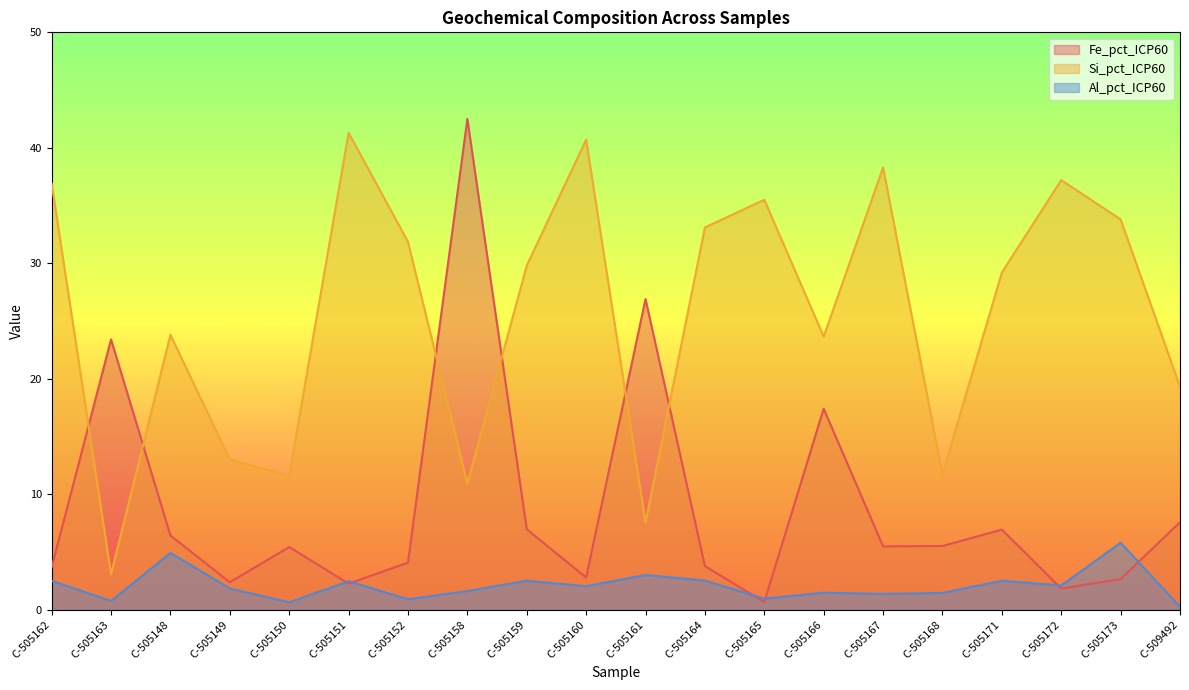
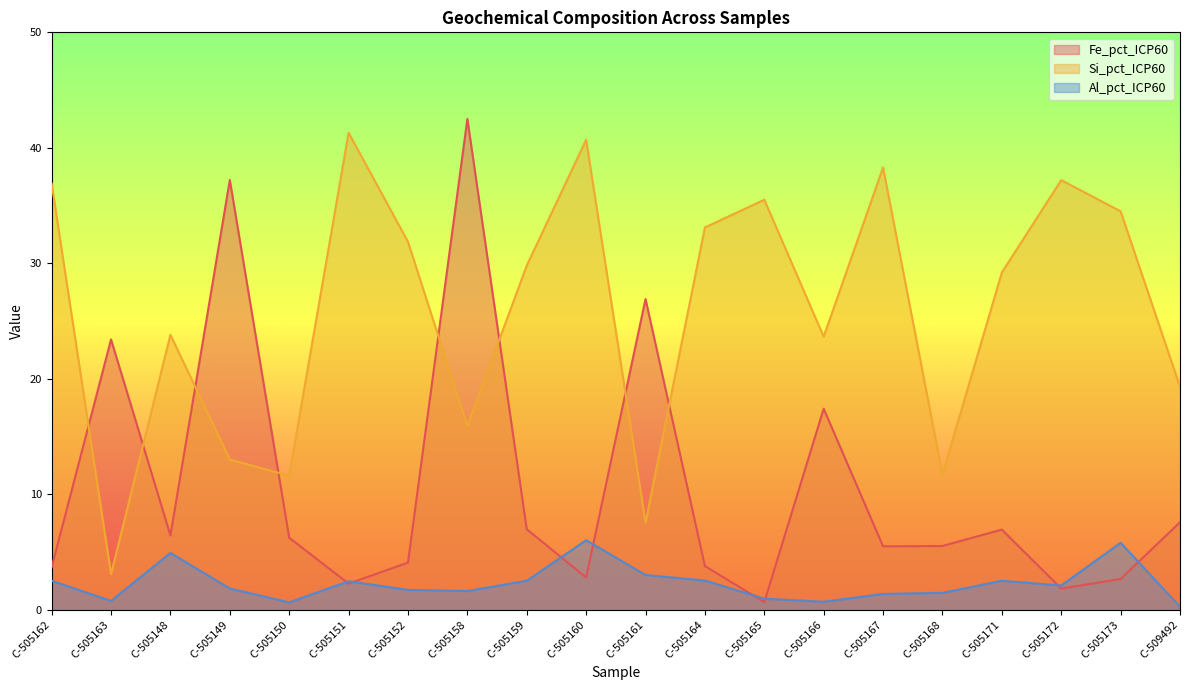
Fe_pct_ICP60, C-505149: 2.4 -> 37.2
Fe_pct_ICP60, C-505150: 5.4 -> 6.2
Al_pct_ICP60, C-505152: 0.9 -> 1.7
Si_pct_ICP60, C-505158: 10.9 -> 15.9
Al_pct_ICP60, C-505160: 2.0 -> 6.0
Al_pct_ICP60, C-505166: 1.5 -> 0.7
Si_pct_ICP60, C-505173: 33.8 -> 34.5
